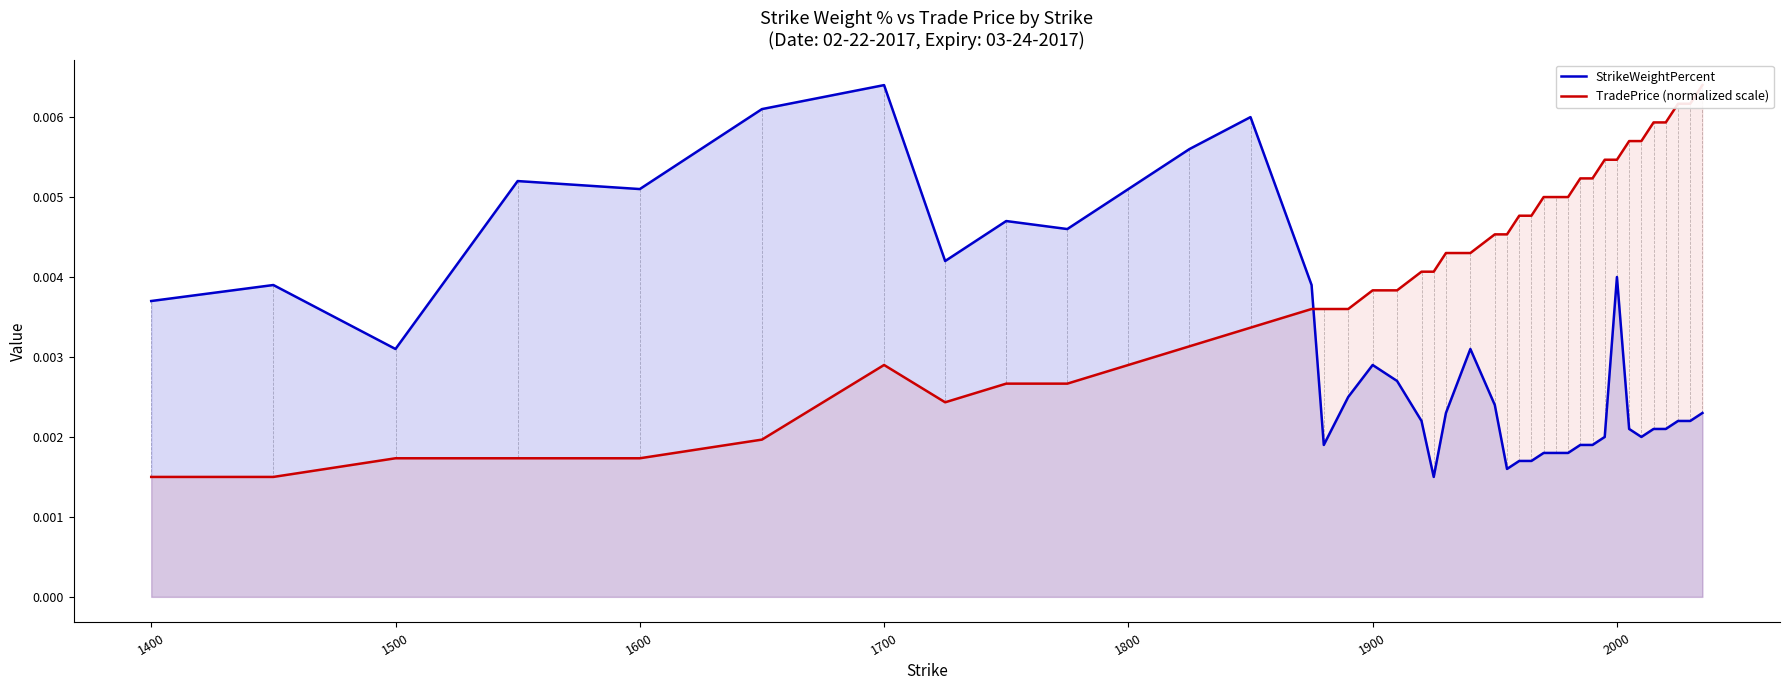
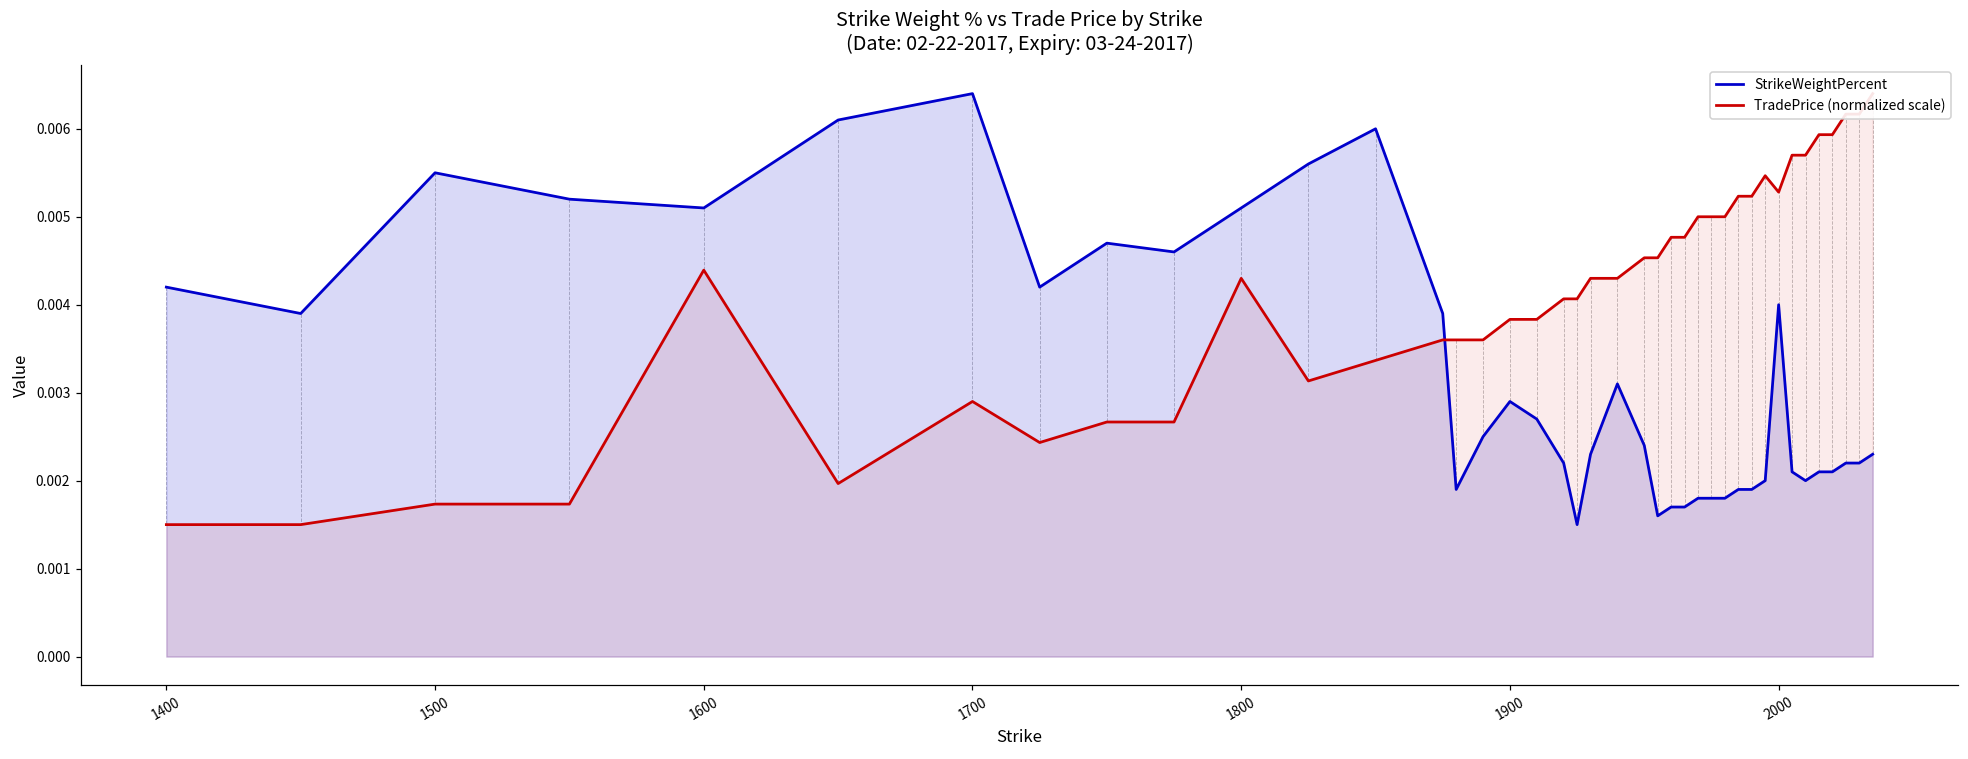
StrikeWeightPercent, 1400: 0.0037 -> 0.0042
StrikeWeightPercent, 1500: 0.0031 -> 0.0055
TradePrice (normalized scale), 1600: 0.0017 -> 0.0044
TradePrice (normalized scale), 1800: 0.0029 -> 0.0043
TradePrice (normalized scale), 2000: 0.0055 -> 0.0053
